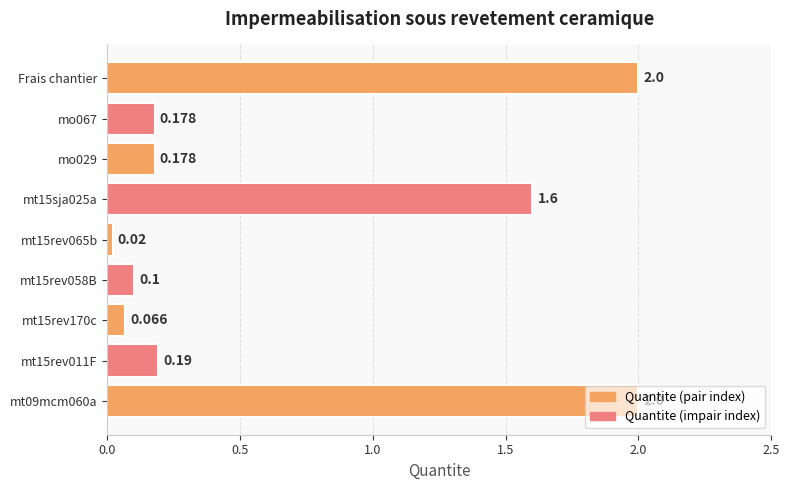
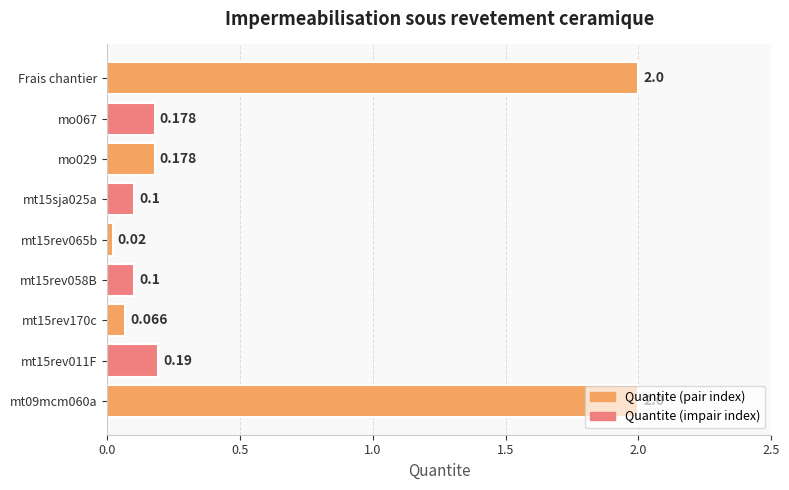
mt15sja025a: 1.6 -> 0.1
